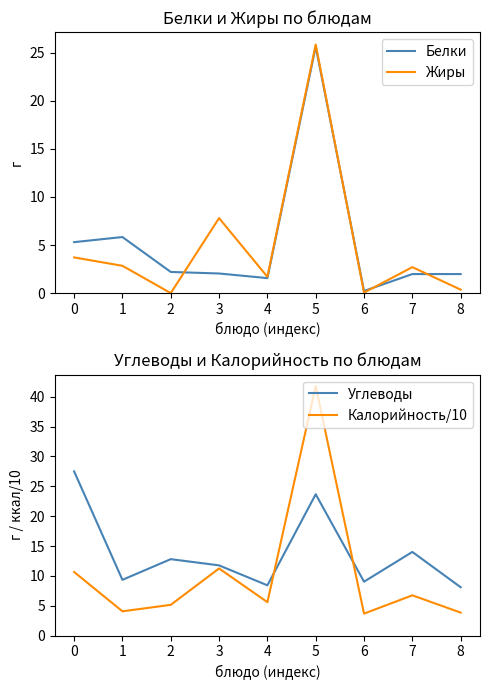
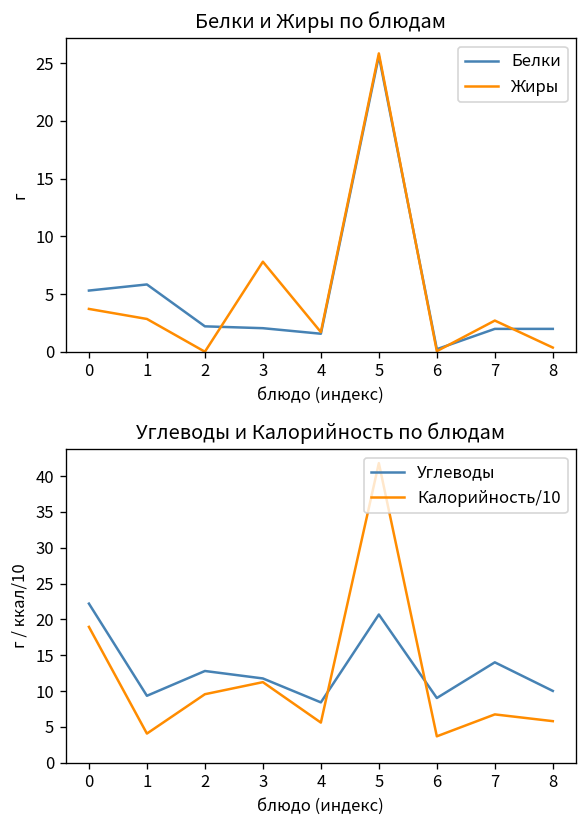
Углеводы и Калорийность по блюдам, Углеводы, 0: 28 -> 22
Углеводы и Калорийность по блюдам, Калорийность/10, 0: 11 -> 19
Углеводы и Калорийность по блюдам, Калорийность/10, 2: 5 -> 10
Углеводы и Калорийность по блюдам, Углеводы, 5: 24 -> 21
Углеводы и Калорийность по блюдам, Углеводы, 8: 8 -> 10
Углеводы и Калорийность по блюдам, Калорийность/10, 8: 4 -> 6
